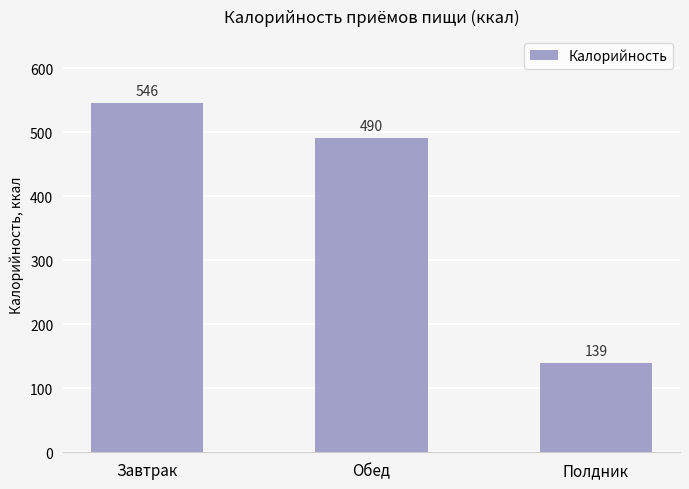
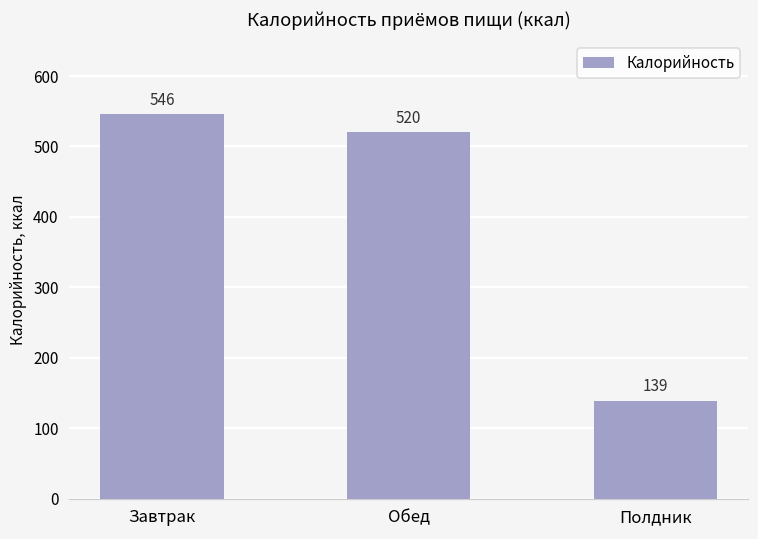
Обед: 490 -> 520
